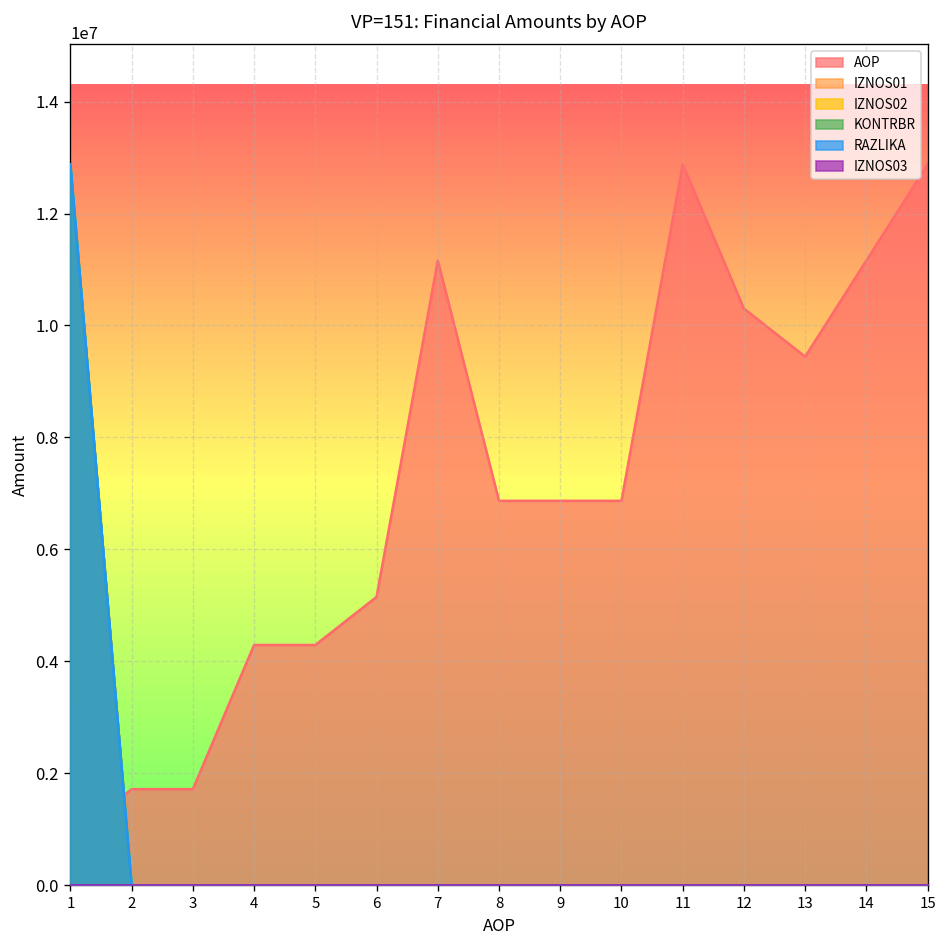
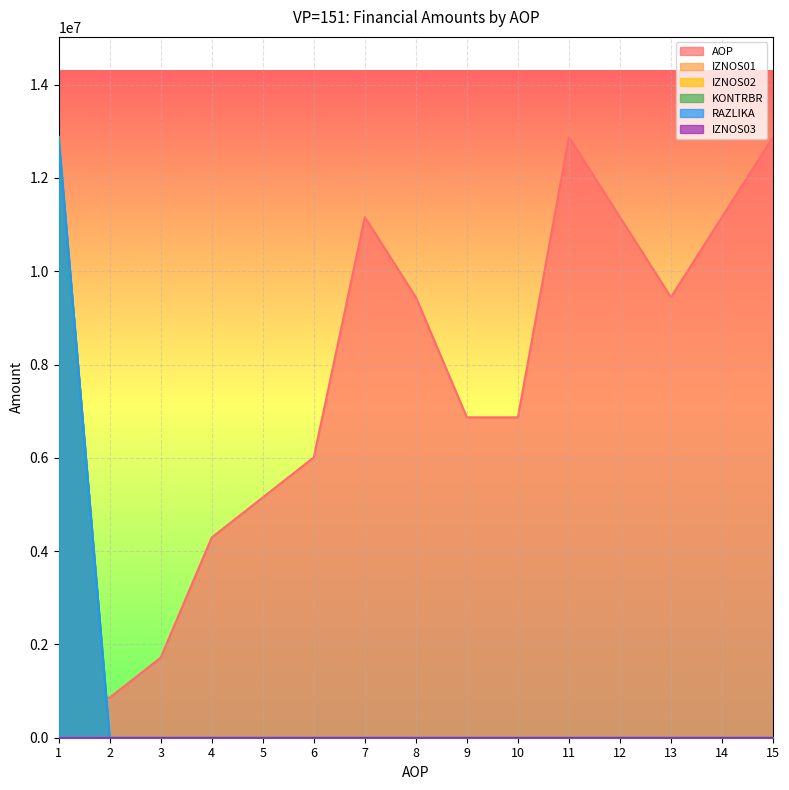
AOP, 2: 1700000 -> 900000
AOP, 5: 4300000 -> 5200000
AOP, 6: 5200000 -> 6000000
AOP, 8: 6900000 -> 9400000
AOP, 12: 10300000 -> 11200000
